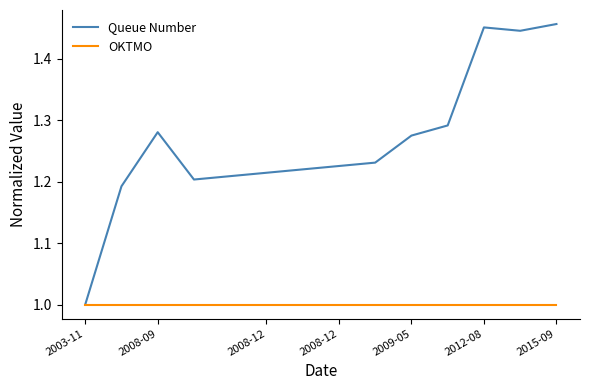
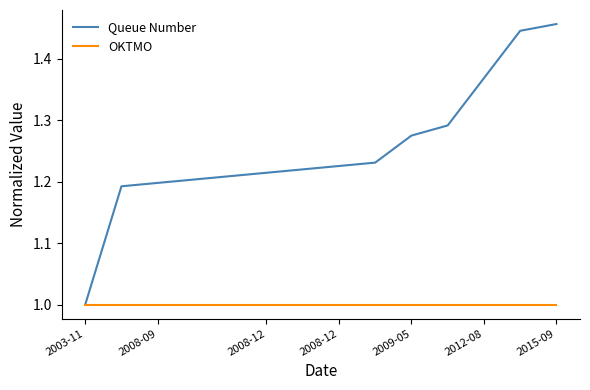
Queue Number, 2008-09: 1.28 -> 1.20
Queue Number, 2012-08: 1.45 -> 1.37
